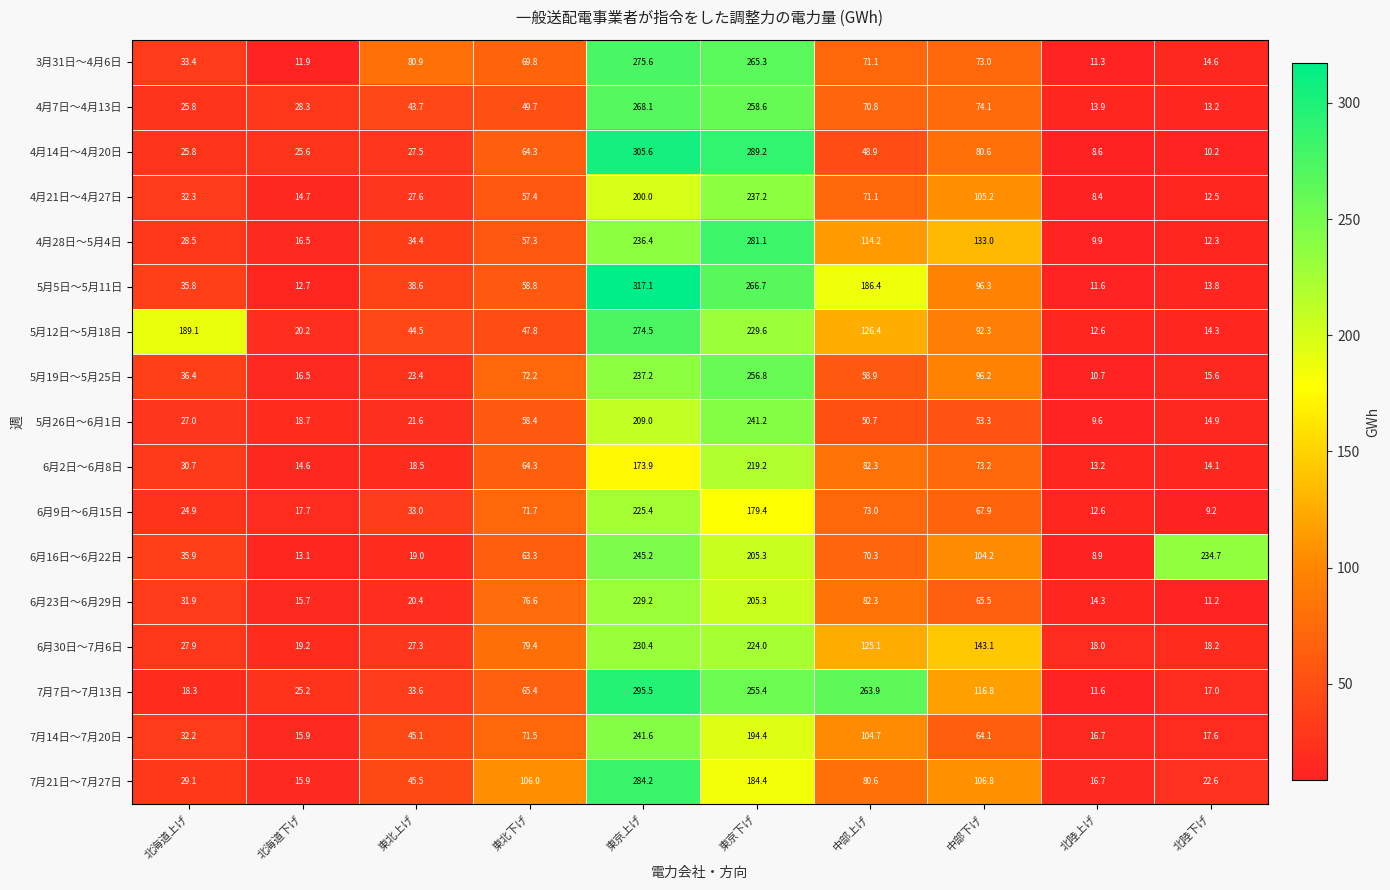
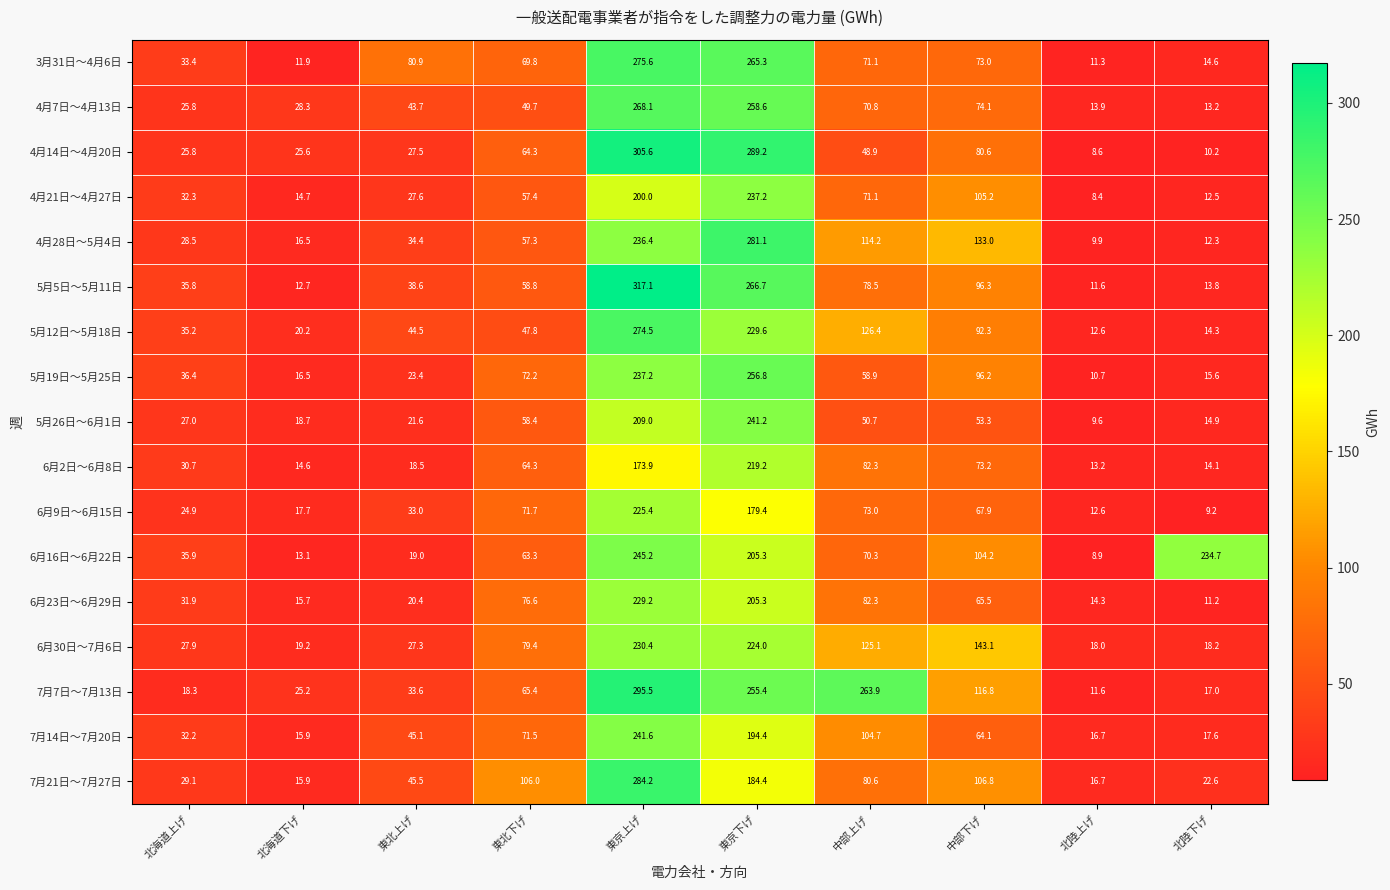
5月5日～5月11日, 中部上げ: 186.4 -> 78.5
5月12日～5月18日, 北海道上げ: 189.1 -> 35.2
